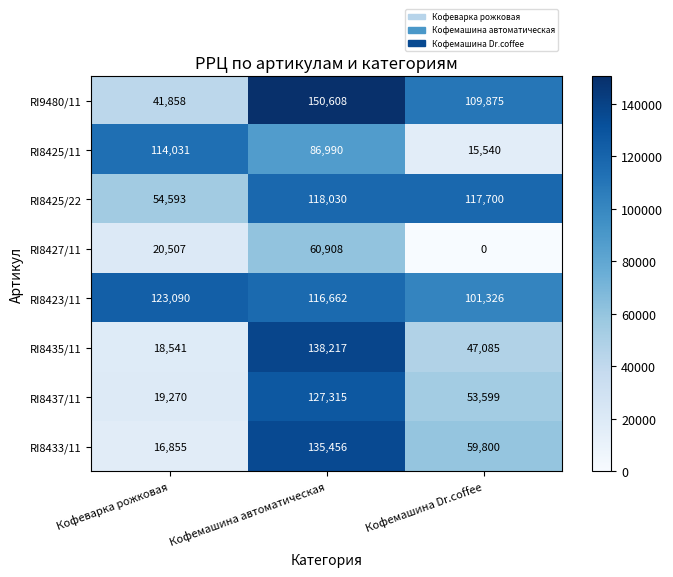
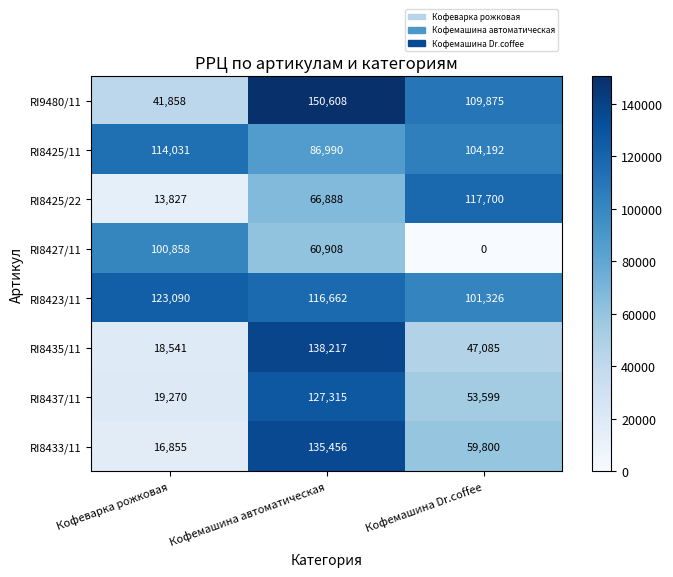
RI8425/11, Кофемашина Dr.coffee: 15,540 -> 104,192
RI8425/22, Кофеварка рожковая: 54,593 -> 13,827
RI8425/22, Кофемашина автоматическая: 118,030 -> 66,888
RI8427/11, Кофеварка рожковая: 20,507 -> 100,858
